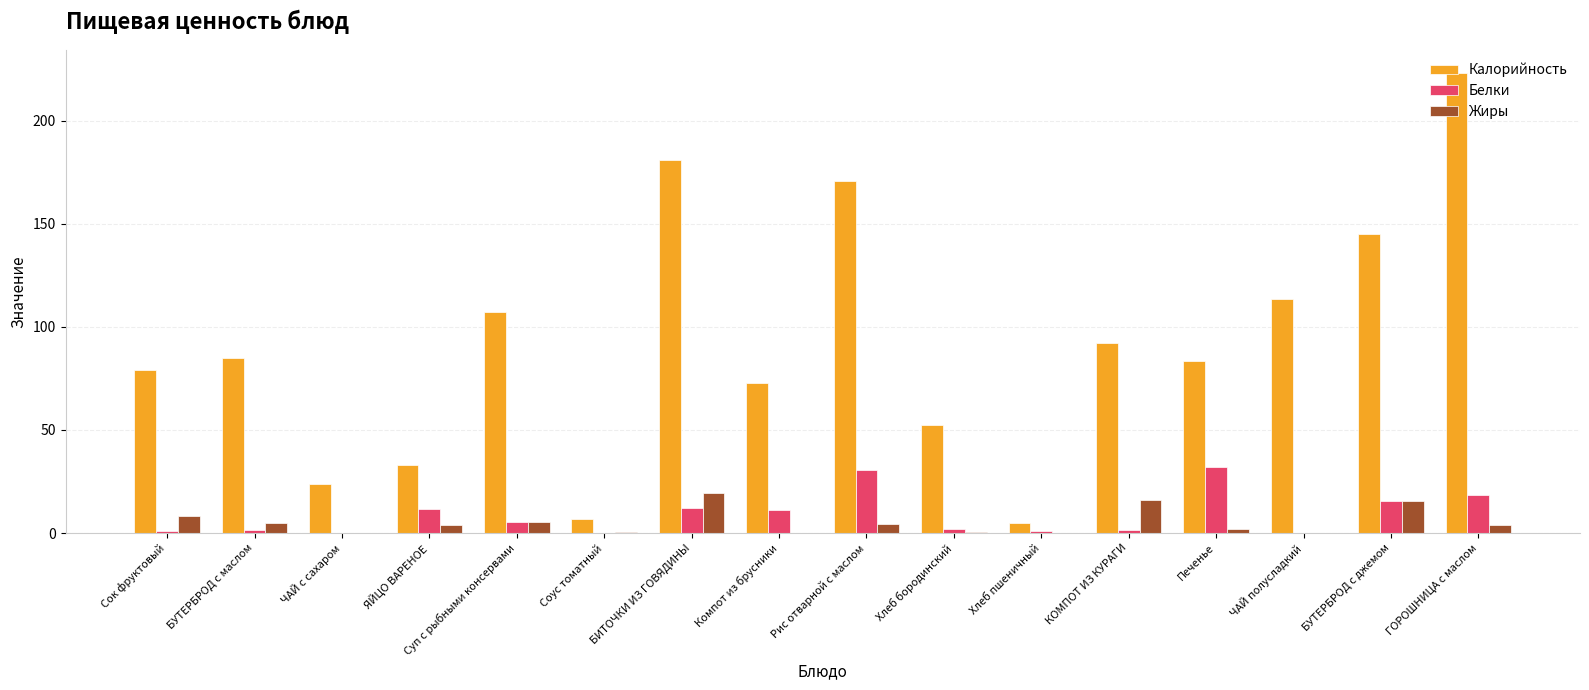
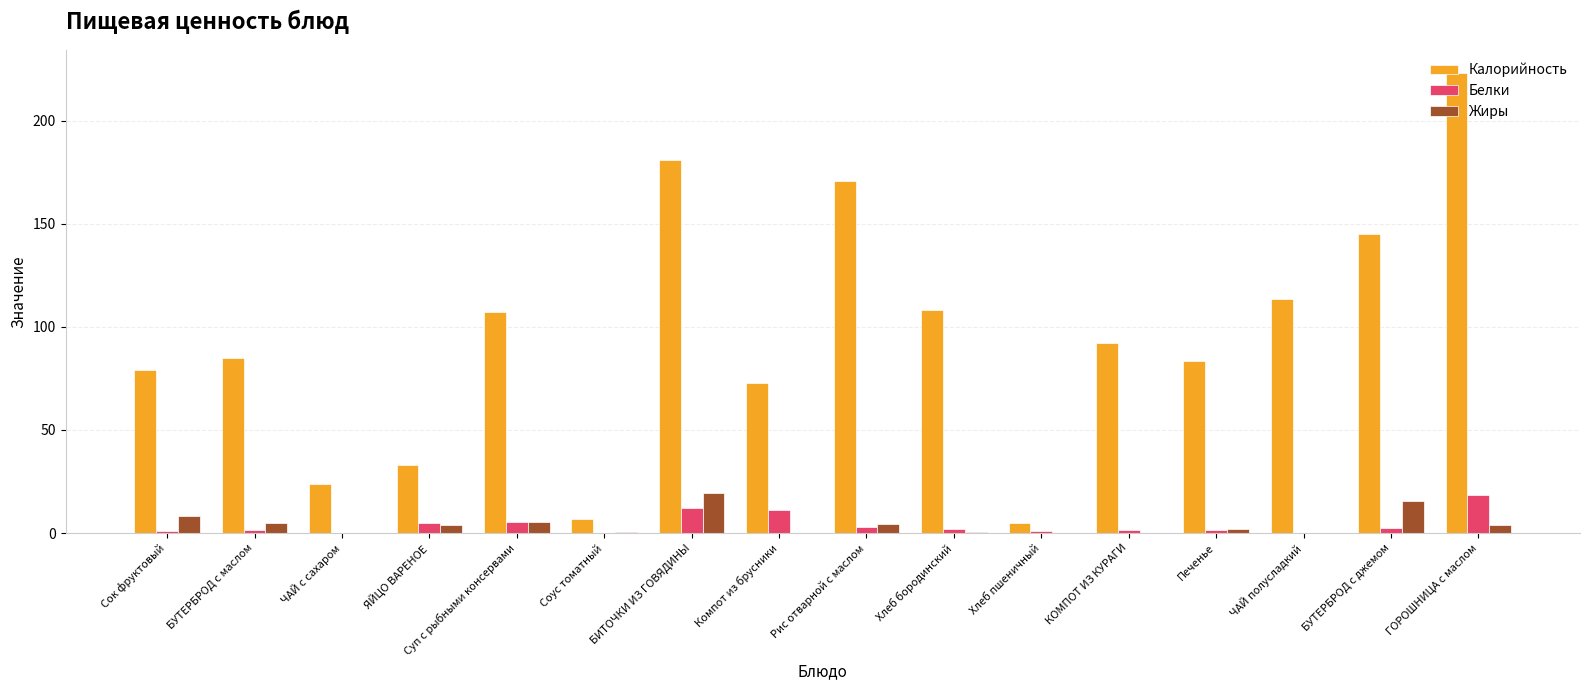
Белки, ЯЙЦО ВАРЕНОЕ: 12 -> 5
Белки, Рис отварной с маслом: 31 -> 3
Калорийность, Хлеб бородинский: 52 -> 108
Жиры, КОМПОТ ИЗ КУРАГИ: 16 -> 0
Белки, Печенье: 32 -> 2
Белки, БУТЕРБРОД с джемом: 15 -> 2
